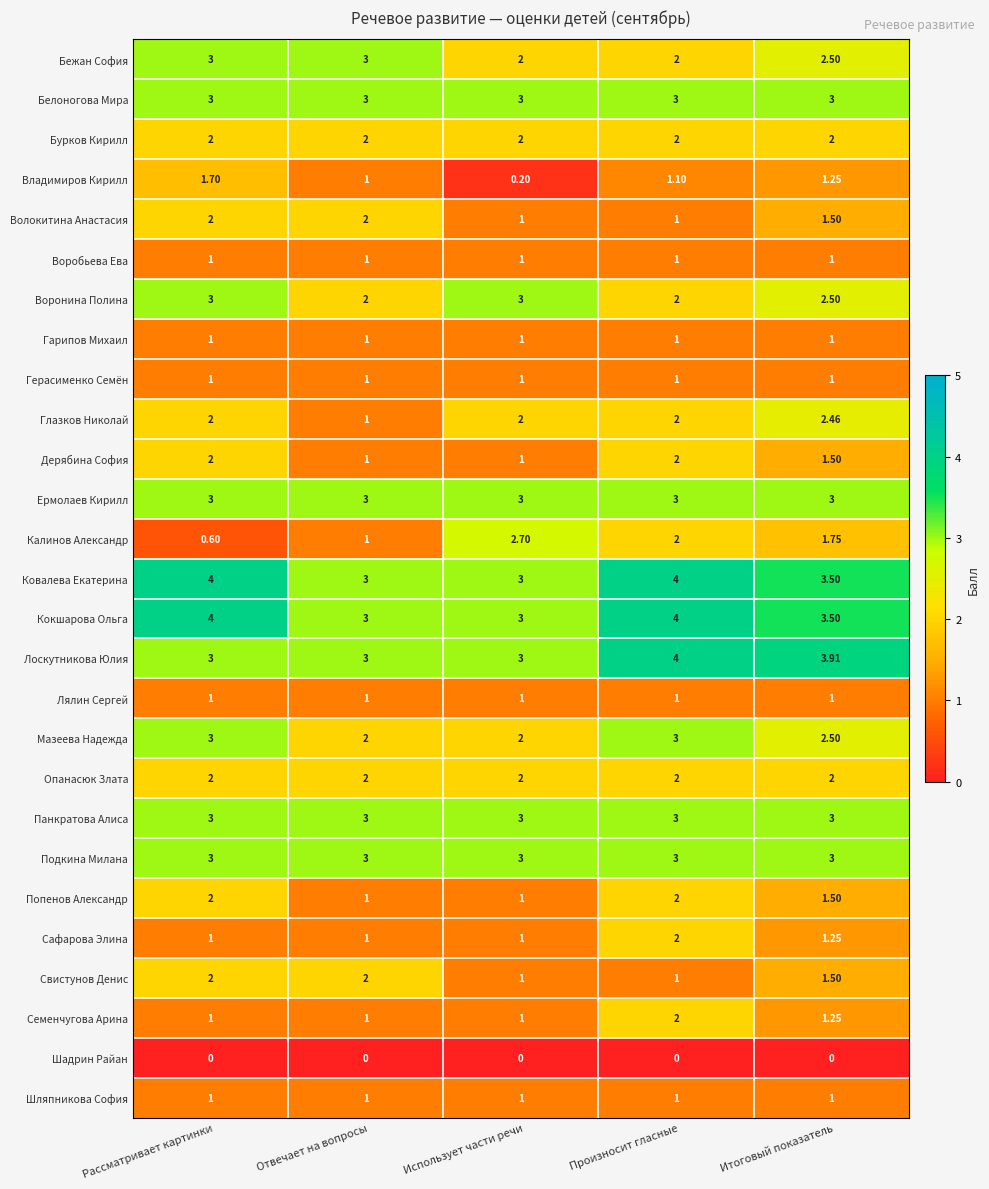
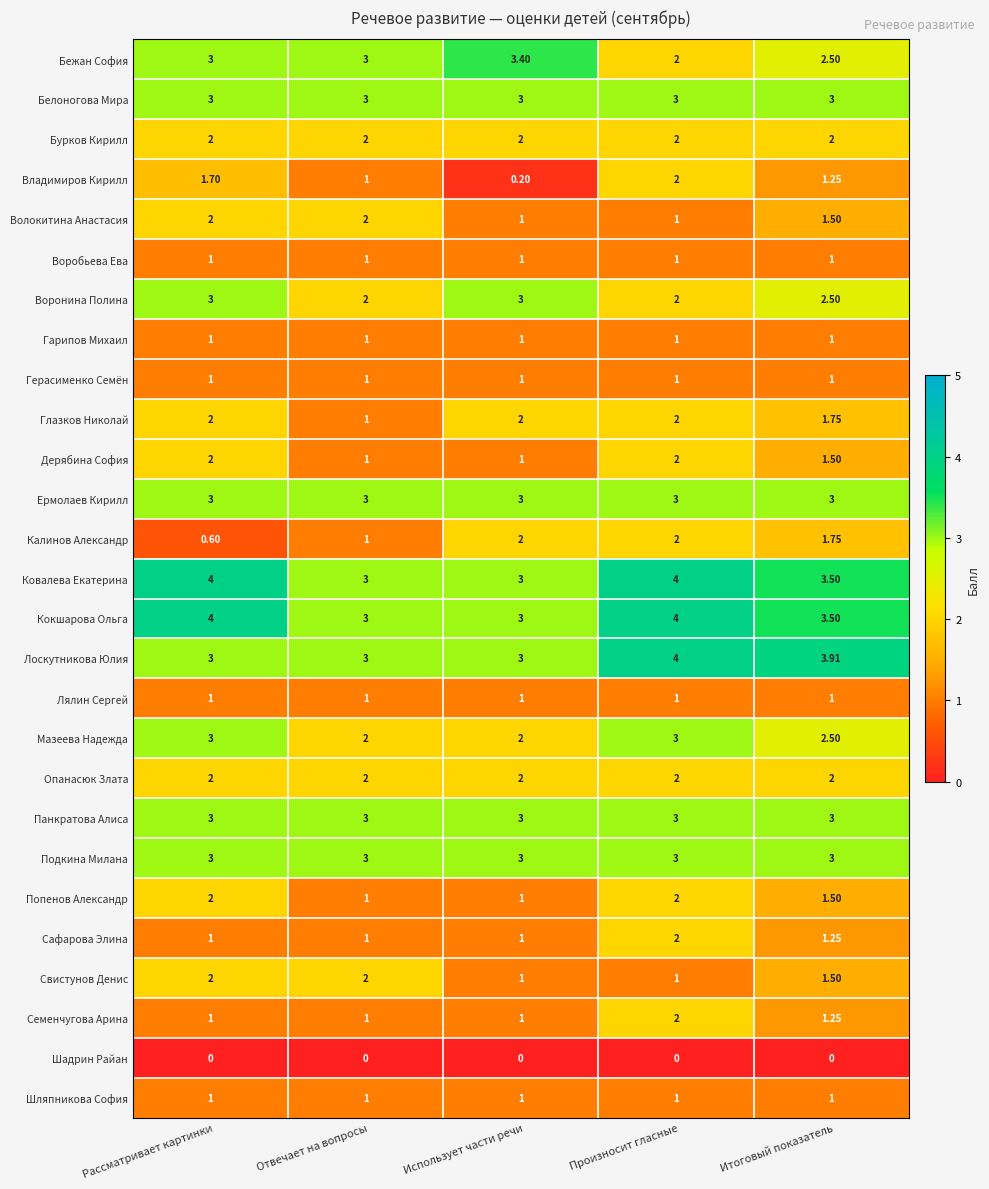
Бежан София, Использует части речи: 2 -> 3.40
Владимиров Кирилл, Произносит гласные: 1.10 -> 2
Глазков Николай, Итоговый показатель: 2.46 -> 1.75
Калинов Александр, Использует части речи: 2.70 -> 2
